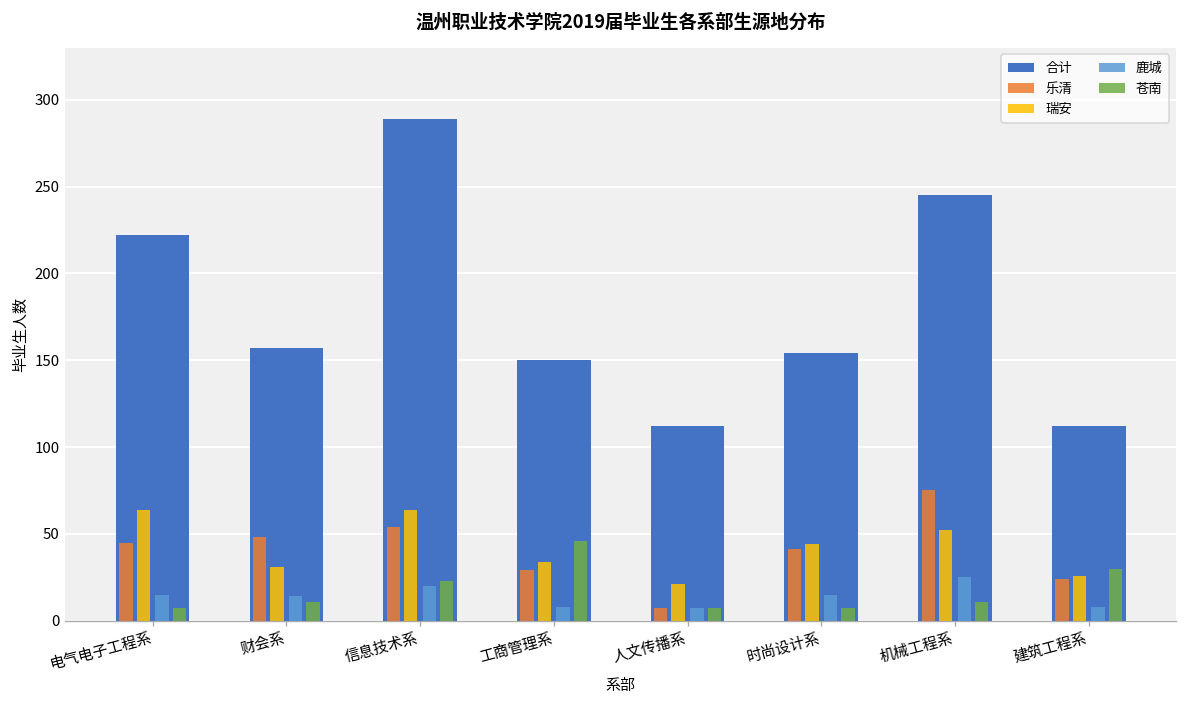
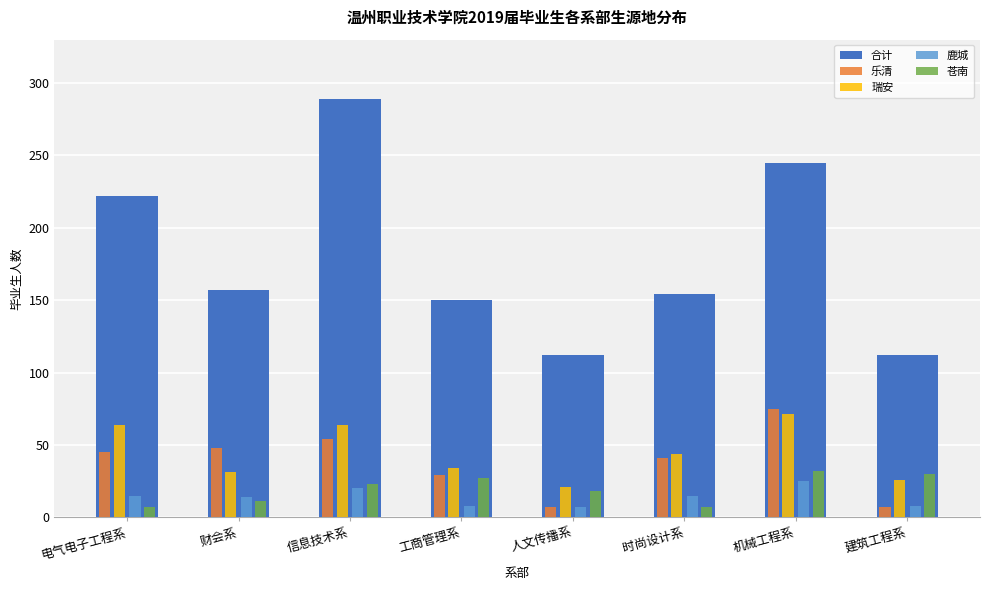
苍南, 工商管理系: 46 -> 27
苍南, 人文传播系: 7 -> 18
瑞安, 机械工程系: 52 -> 71
苍南, 机械工程系: 11 -> 32
乐清, 建筑工程系: 24 -> 7
